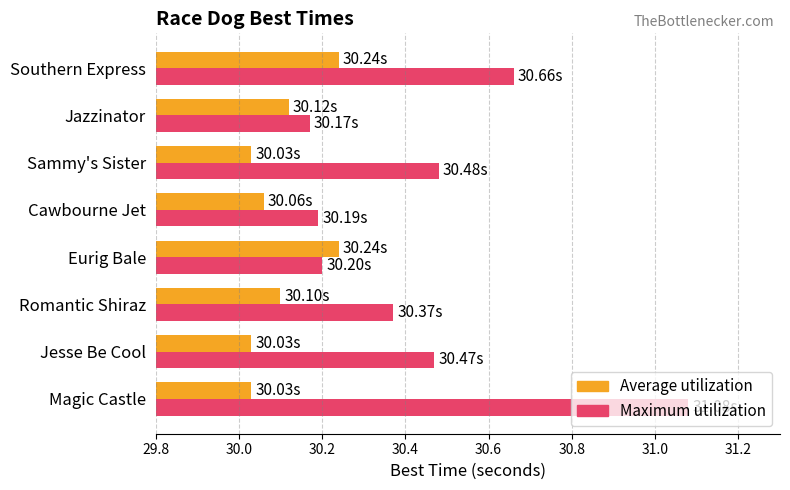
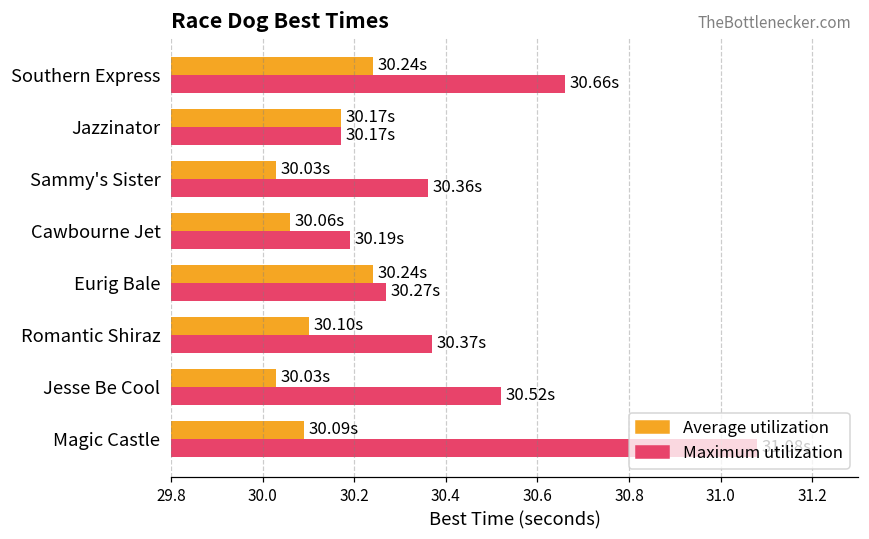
Average utilization, Jazzinator: 30.12s -> 30.17s
Maximum utilization, Sammy's Sister: 30.48s -> 30.36s
Maximum utilization, Eurig Bale: 30.20s -> 30.27s
Maximum utilization, Jesse Be Cool: 30.47s -> 30.52s
Average utilization, Magic Castle: 30.03s -> 30.09s
